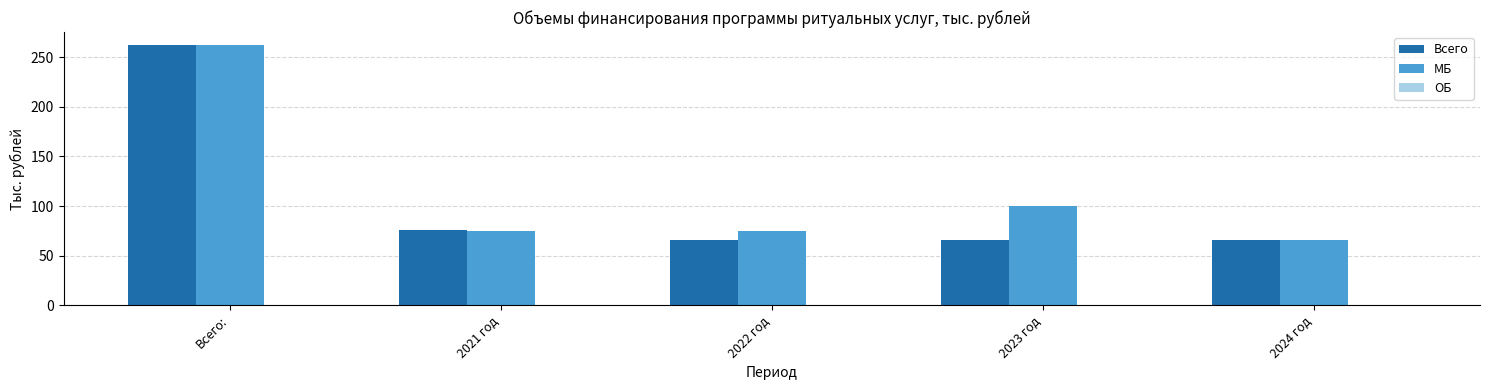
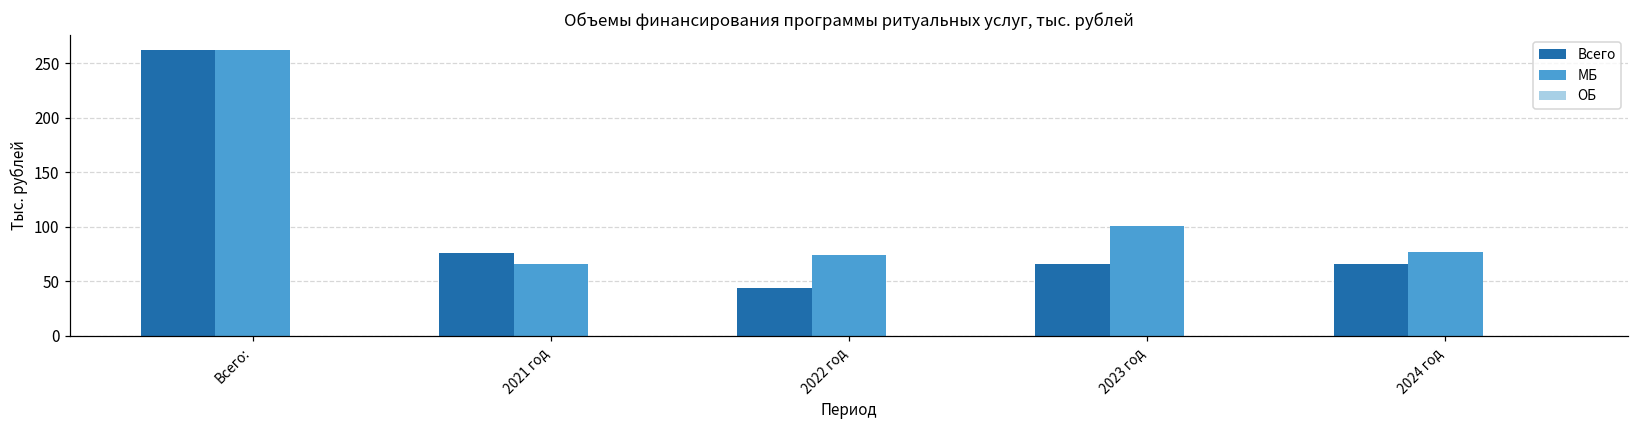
МБ, 2021 год: 75 -> 66
Всего, 2022 год: 70 -> 40
МБ, 2024 год: 70 -> 80
